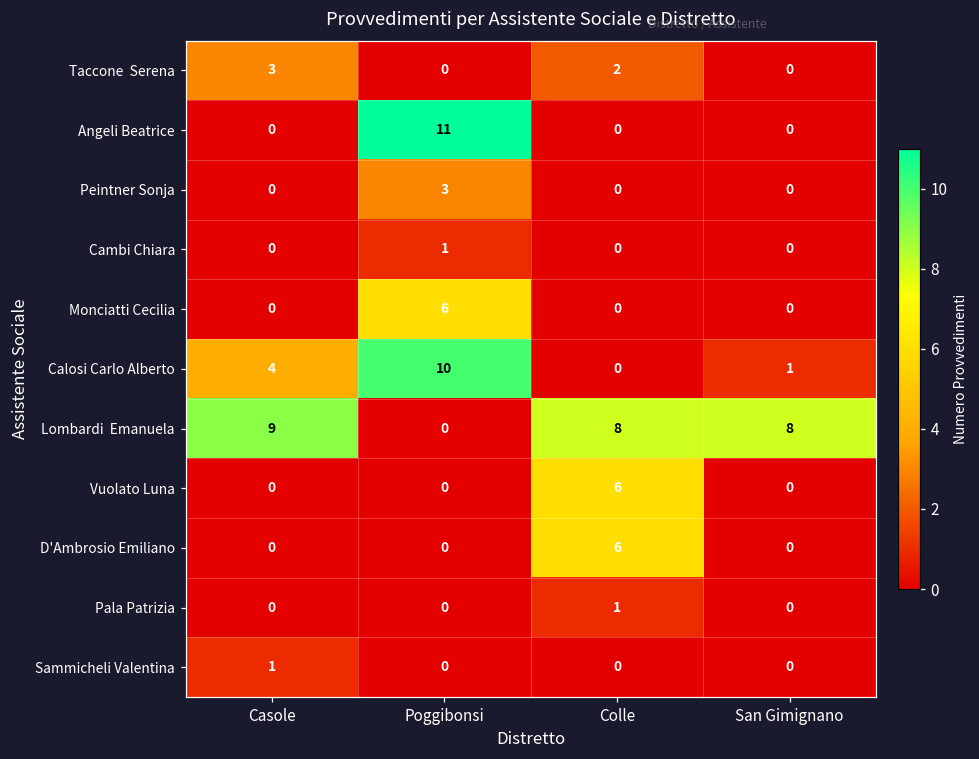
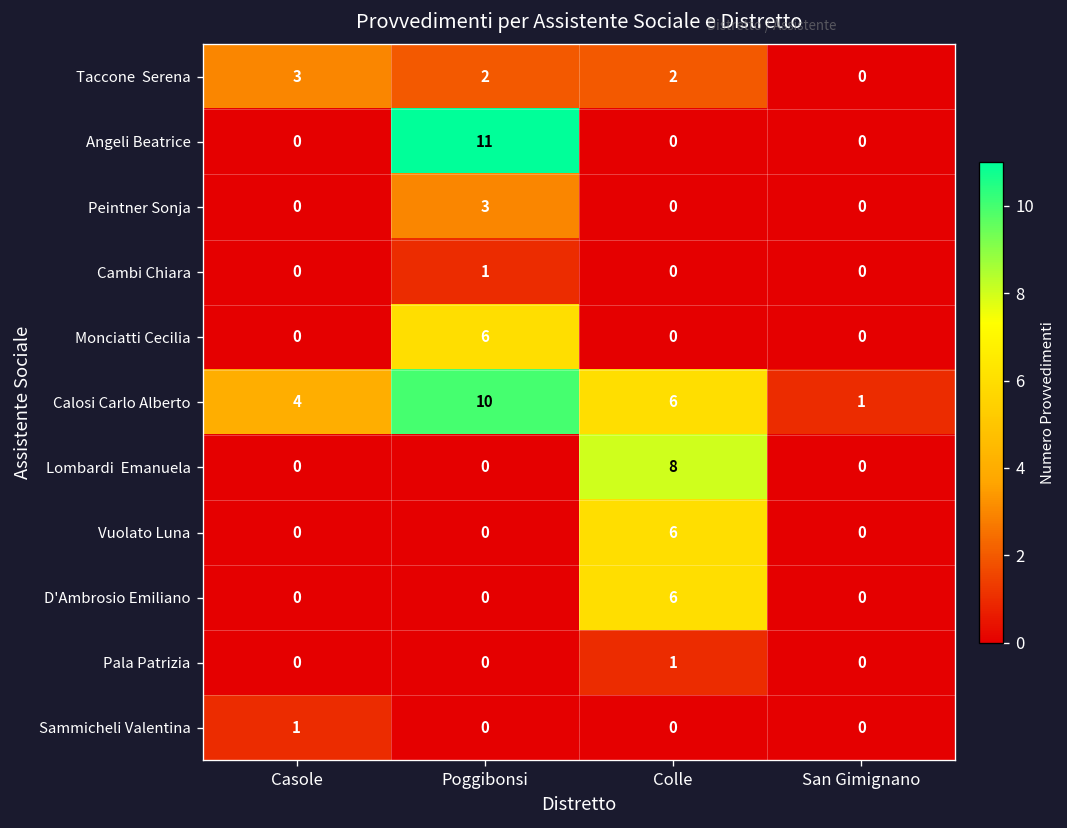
Taccone Serena, Poggibonsi: 0 -> 2
Calosi Carlo Alberto, Colle: 0 -> 6
Lombardi Emanuela, Casole: 9 -> 0
Lombardi Emanuela, San Gimignano: 8 -> 0
